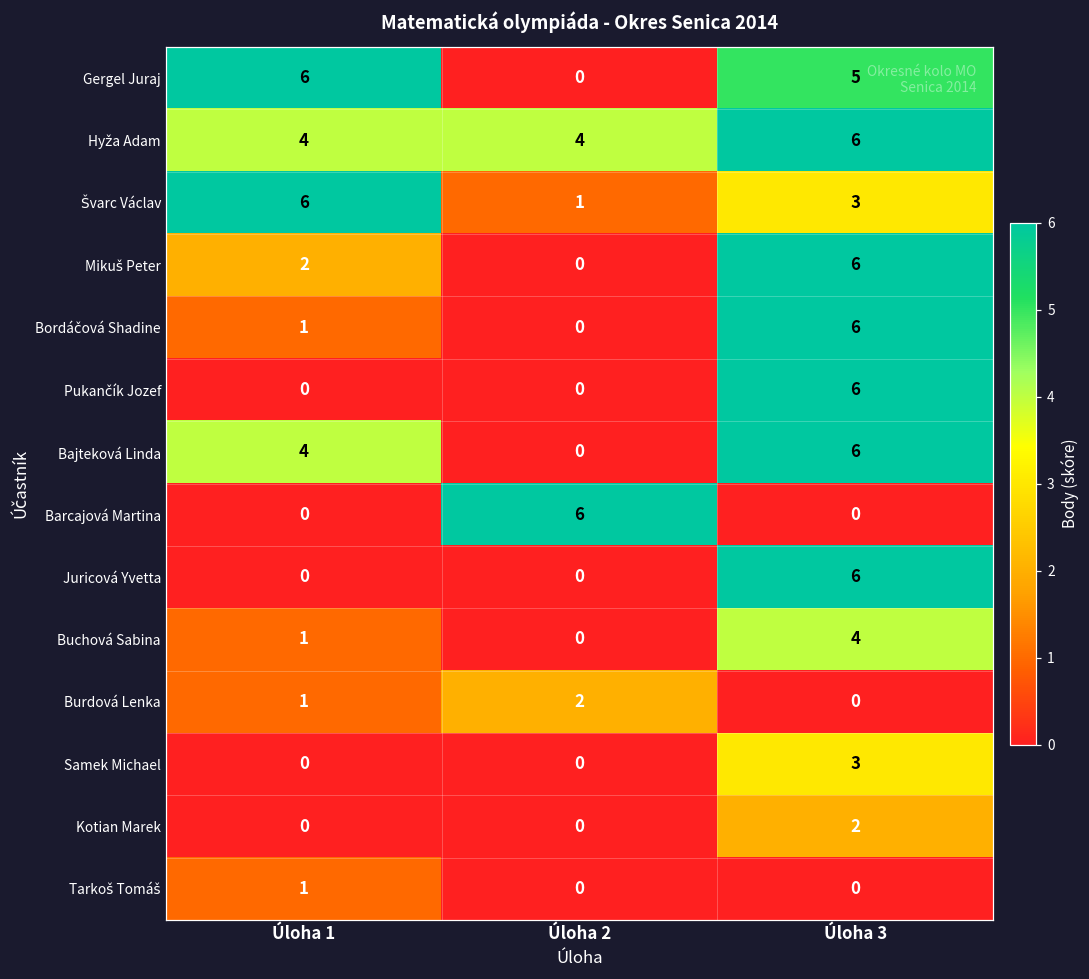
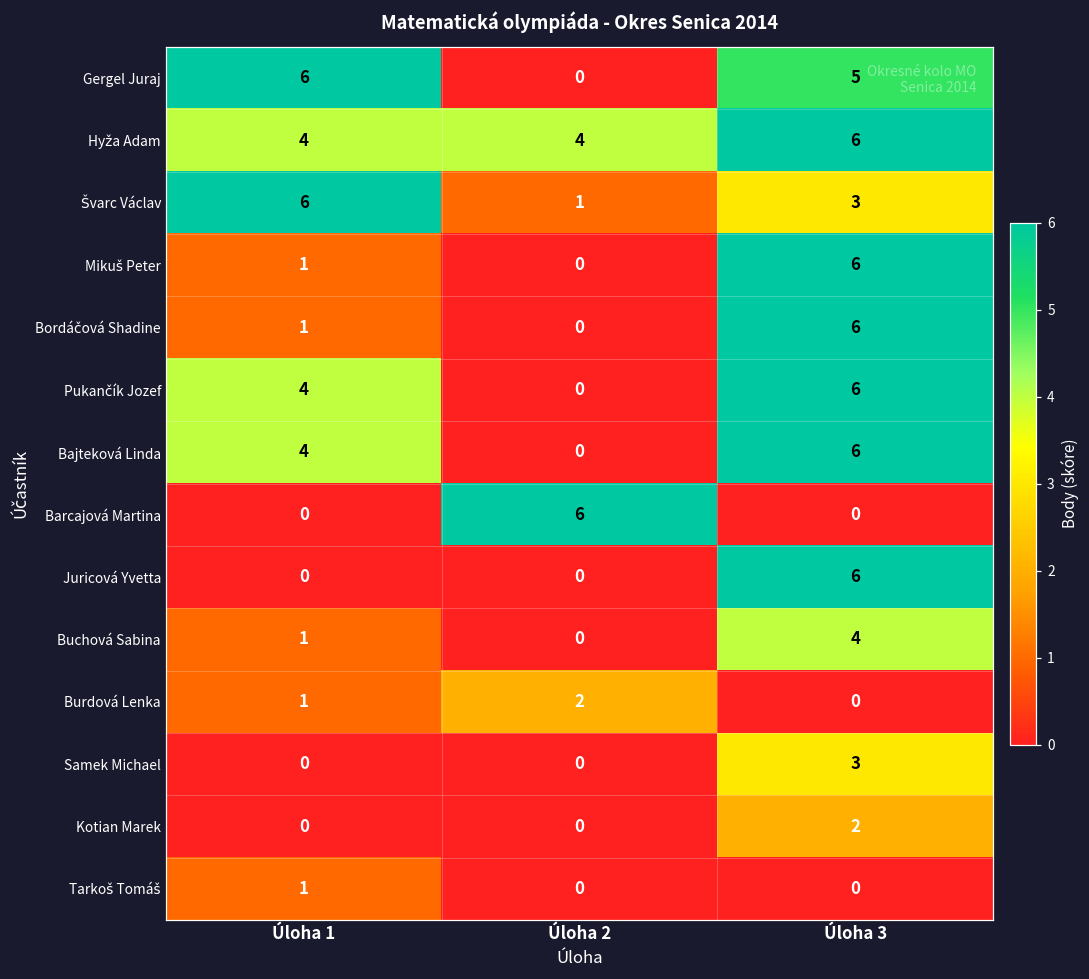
Mikuš Peter, Úloha 1: 2 -> 1
Pukančík Jozef, Úloha 1: 0 -> 4
